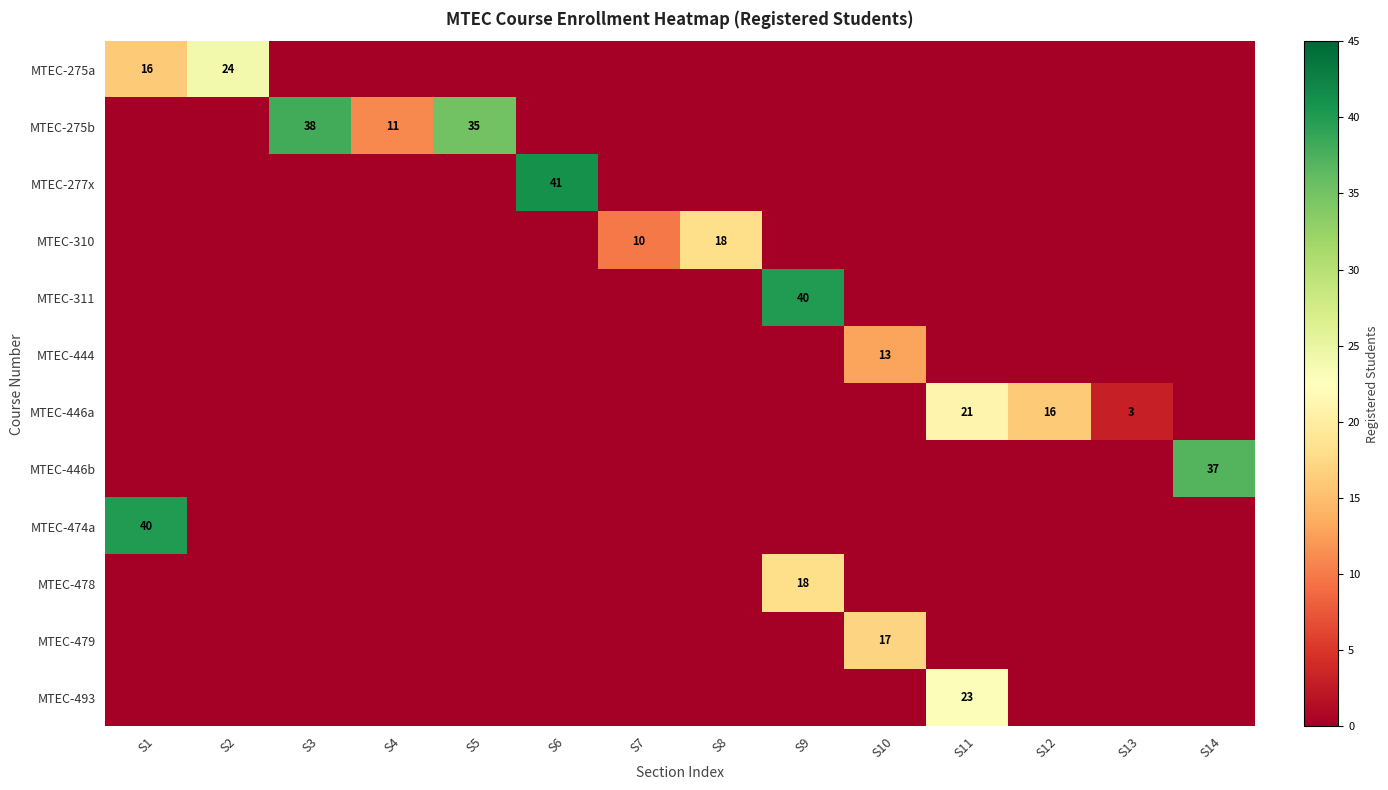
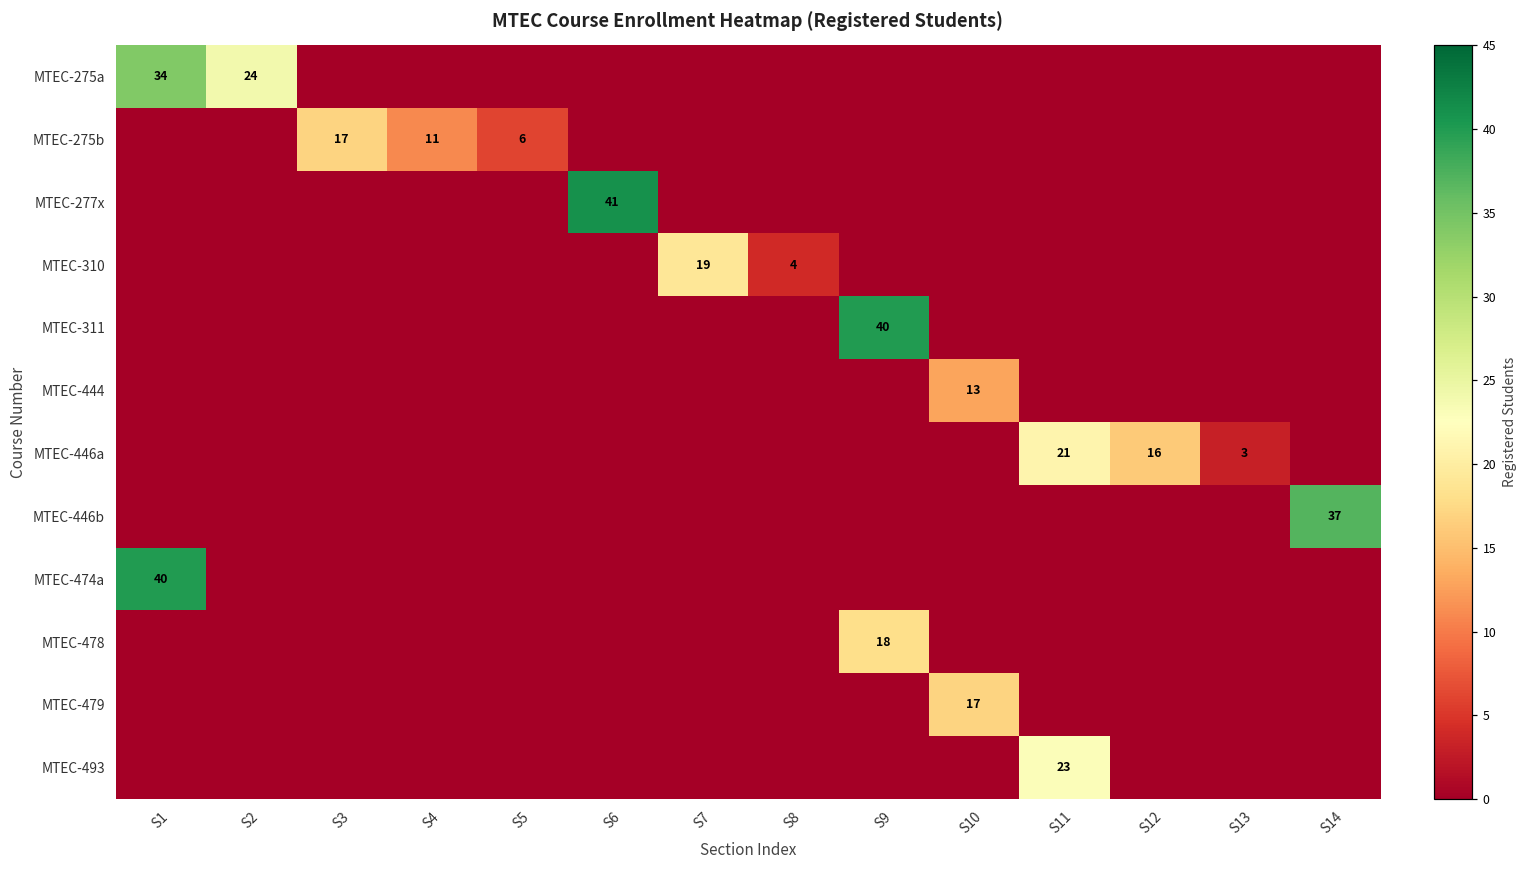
MTEC-275a, S1: 16 -> 34
MTEC-275b, S3: 38 -> 17
MTEC-275b, S5: 35 -> 6
MTEC-310, S7: 10 -> 19
MTEC-310, S8: 18 -> 4
